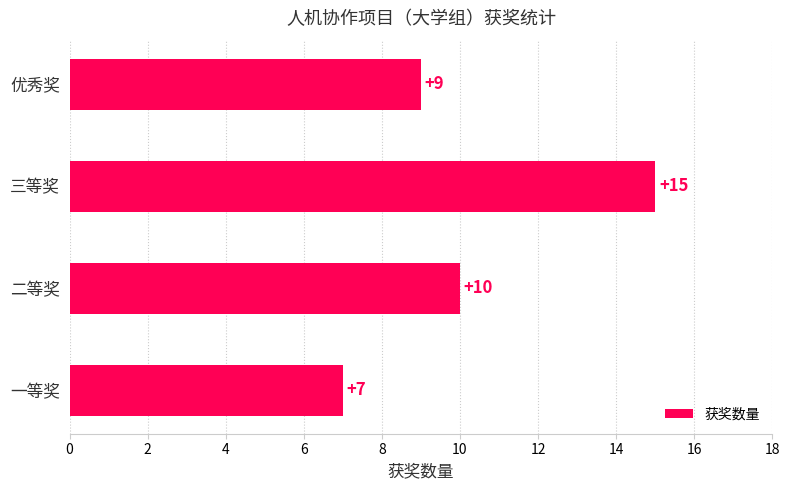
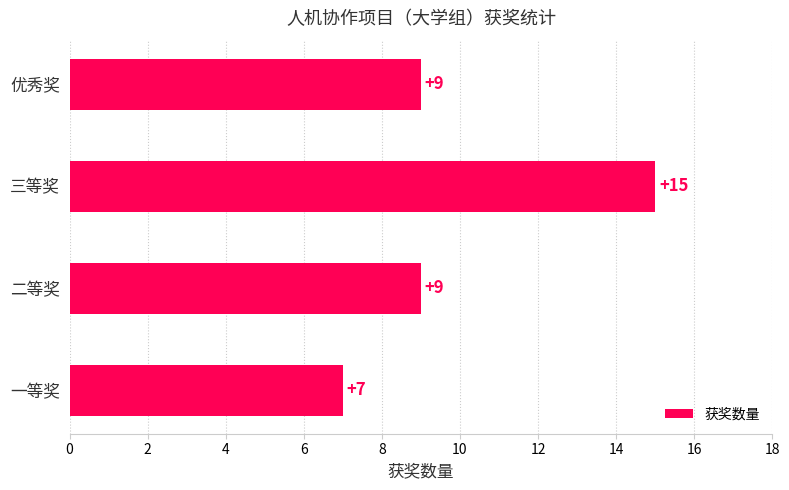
二等奖: +10 -> +9
